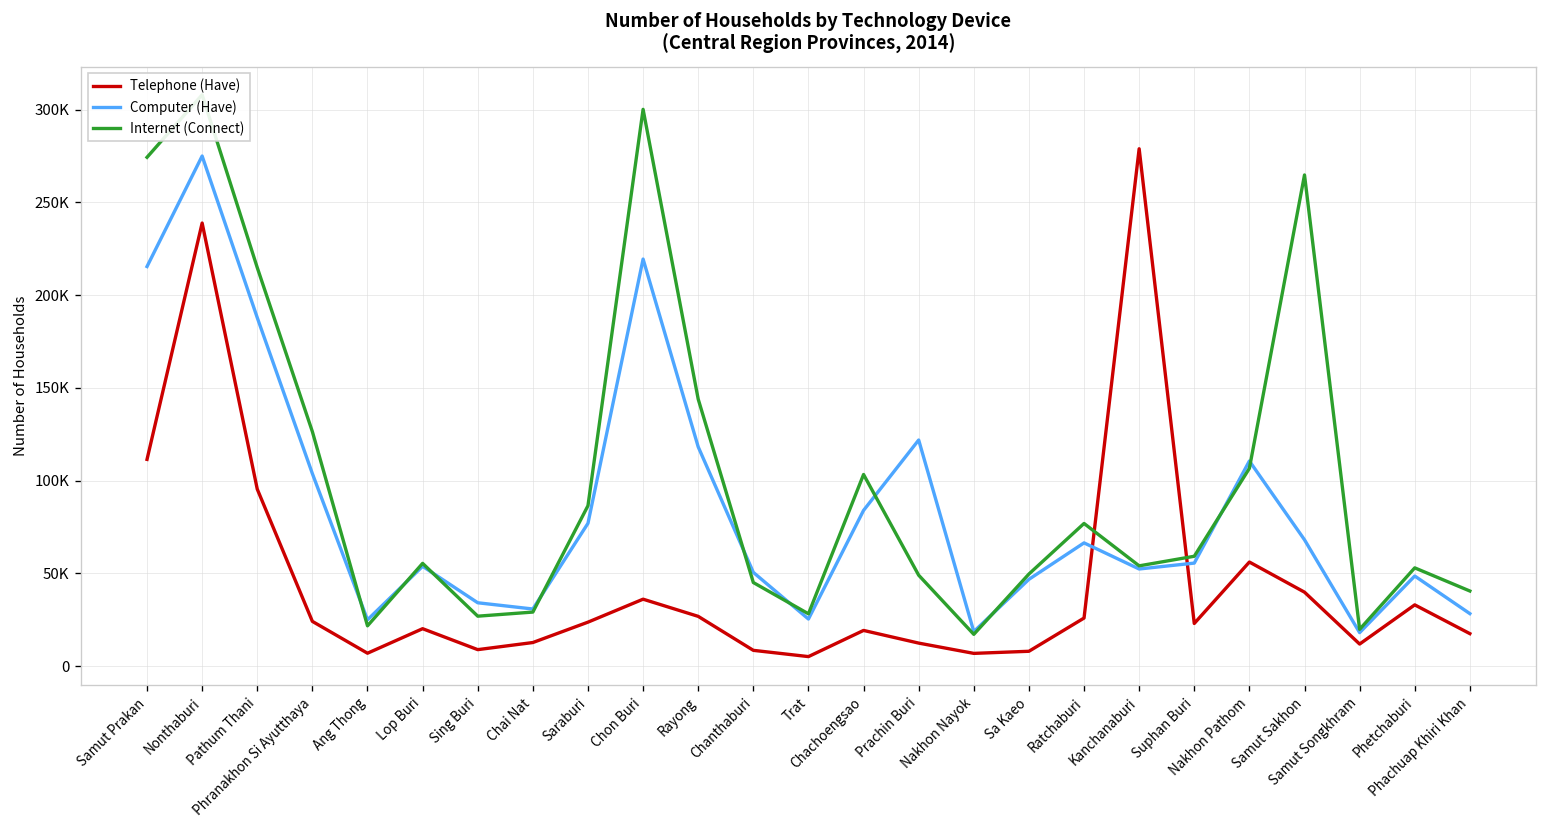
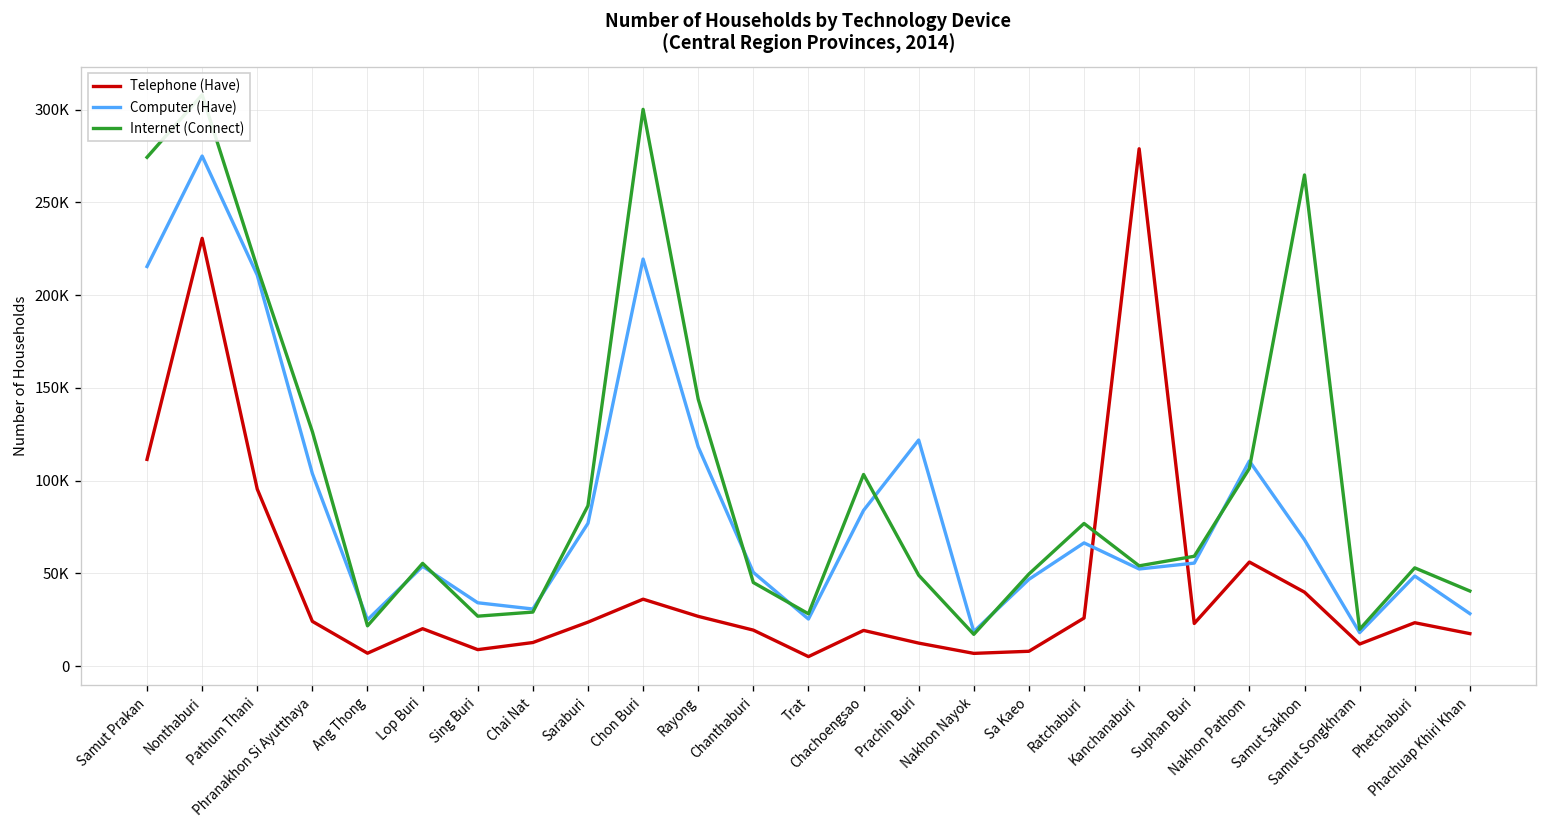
Telephone (Have), Nonthaburi: 239000 -> 231000
Computer (Have), Pathum Thani: 188000 -> 211000
Telephone (Have), Chanthaburi: 9000 -> 19000
Telephone (Have), Phetchaburi: 33000 -> 23000
